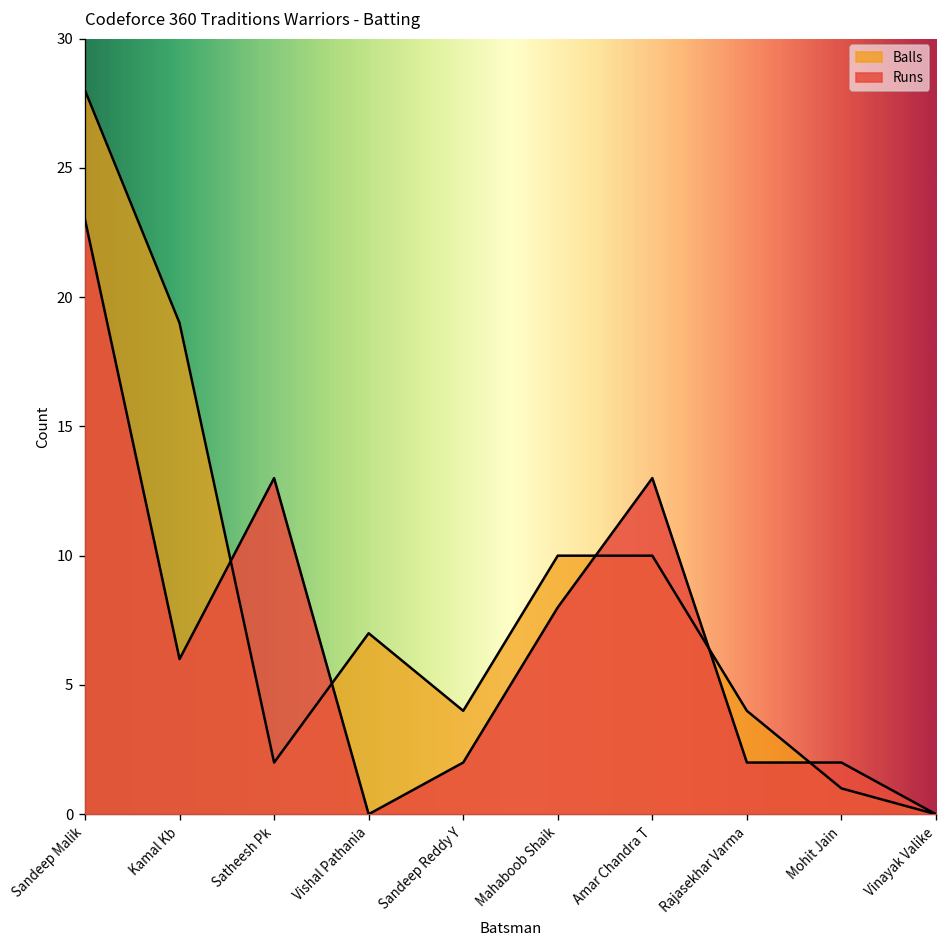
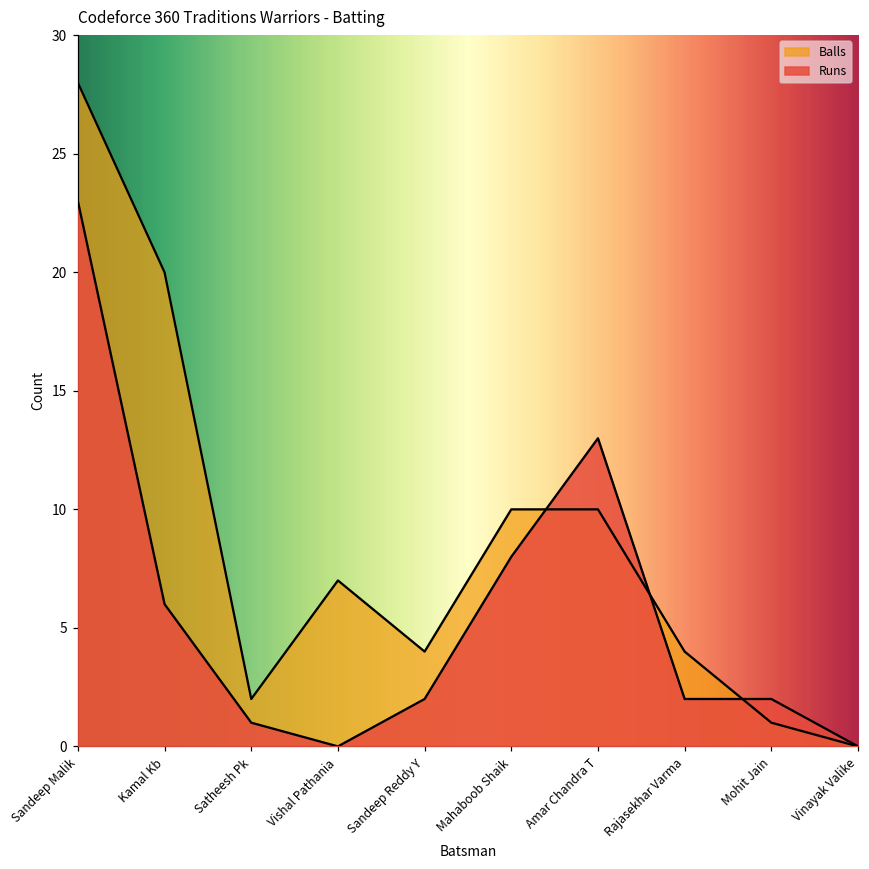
Balls, Kamal Kb: 19 -> 20
Runs, Satheesh Pk: 13 -> 1
